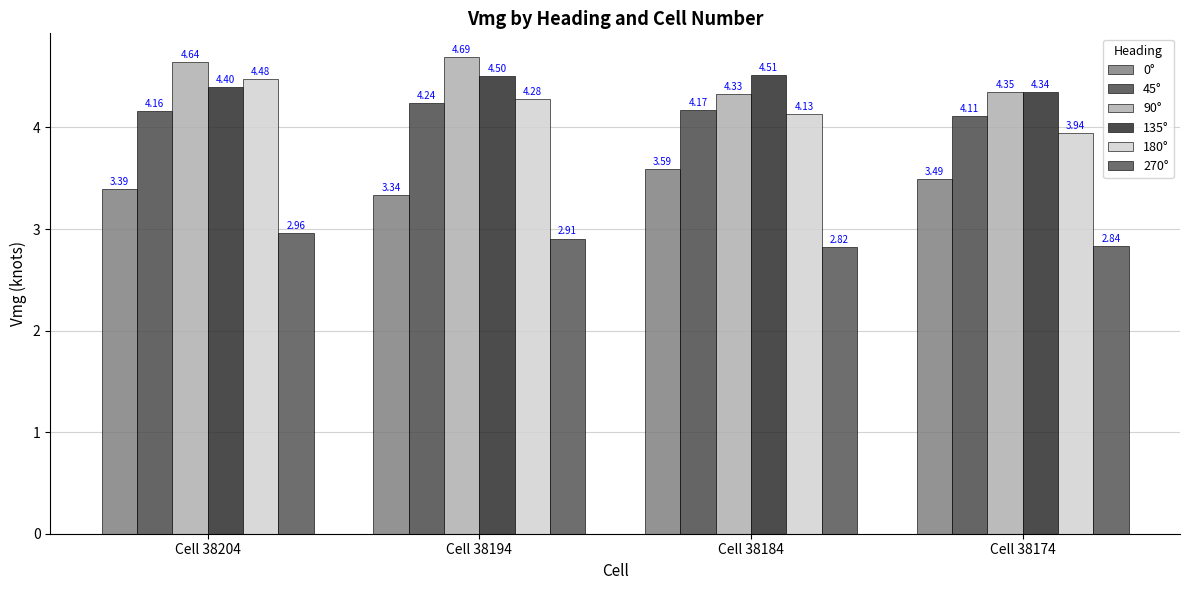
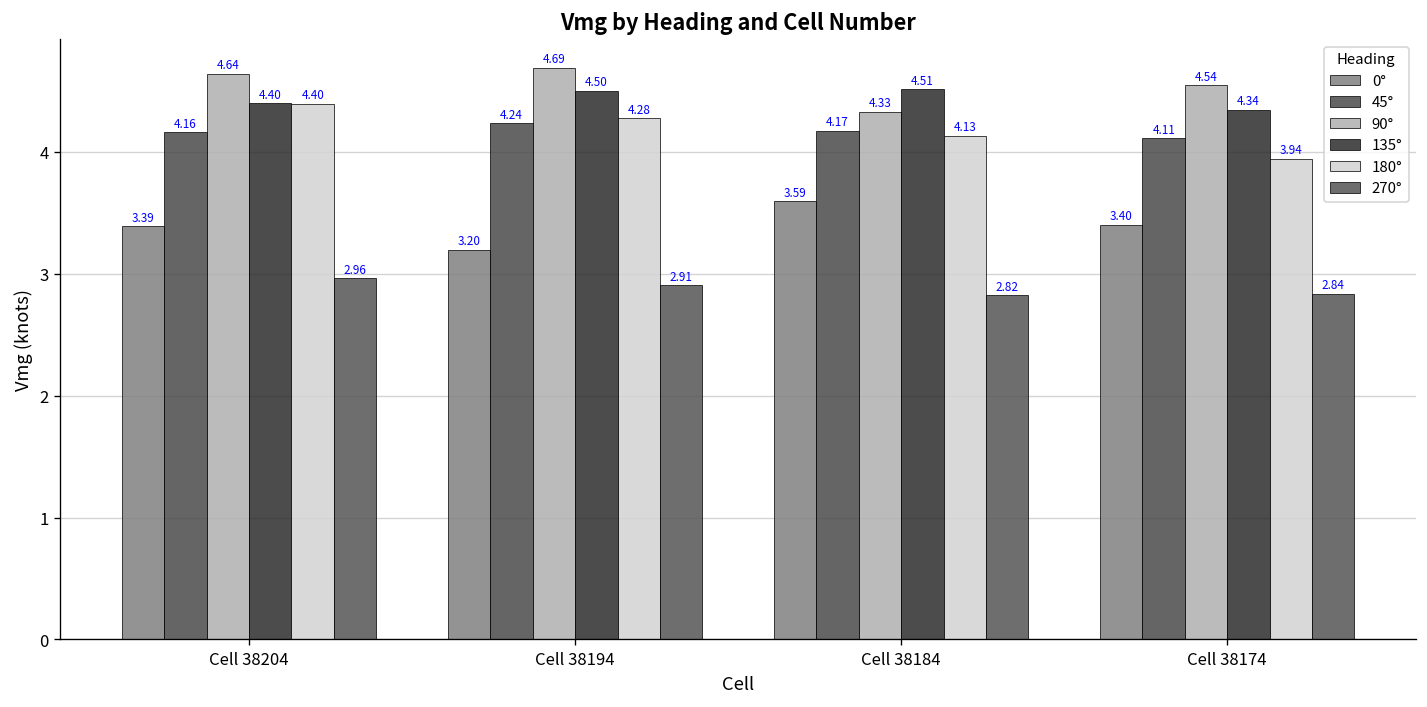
180°, Cell 38204: 4.48 -> 4.40
0°, Cell 38194: 3.34 -> 3.20
0°, Cell 38174: 3.49 -> 3.40
90°, Cell 38174: 4.35 -> 4.54
